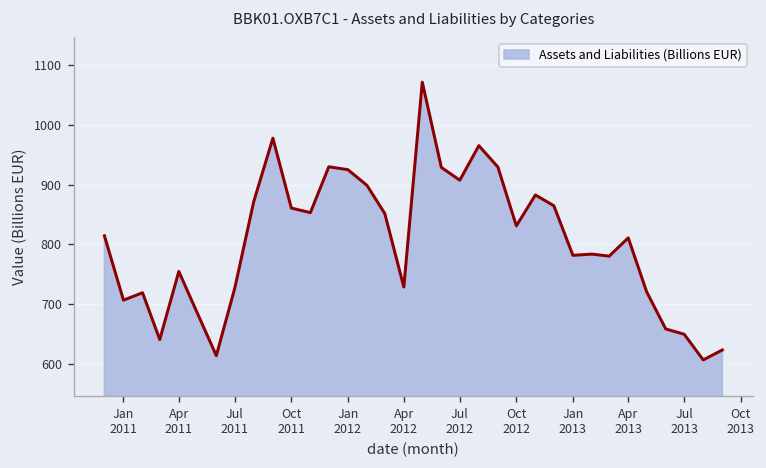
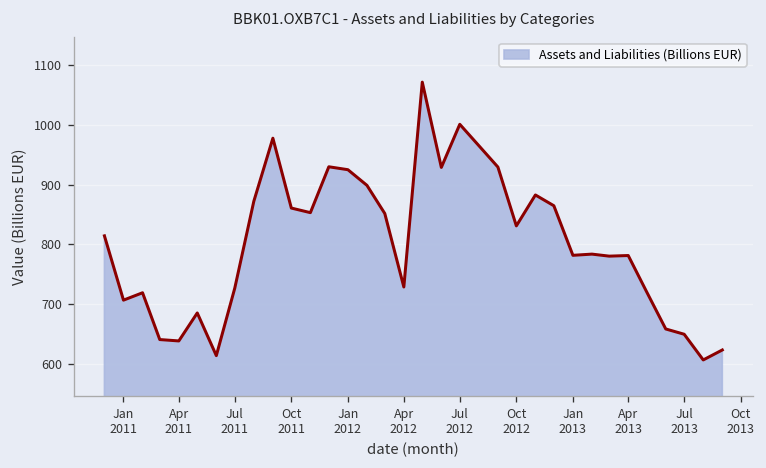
Apr 2011: 750 -> 640
Jul 2012: 910 -> 1000
Apr 2013: 810 -> 780
